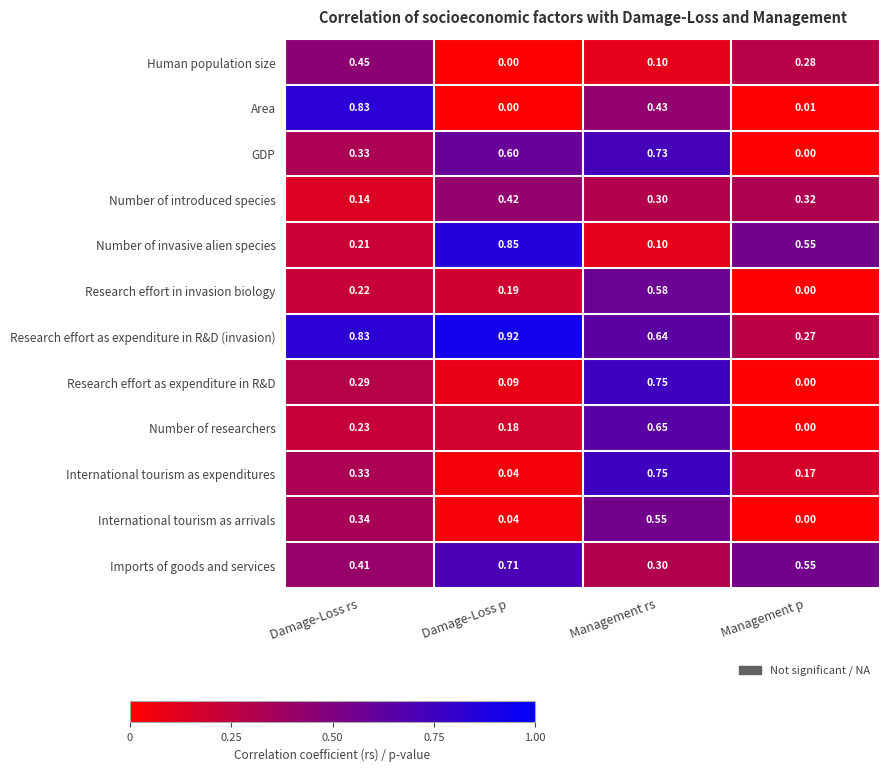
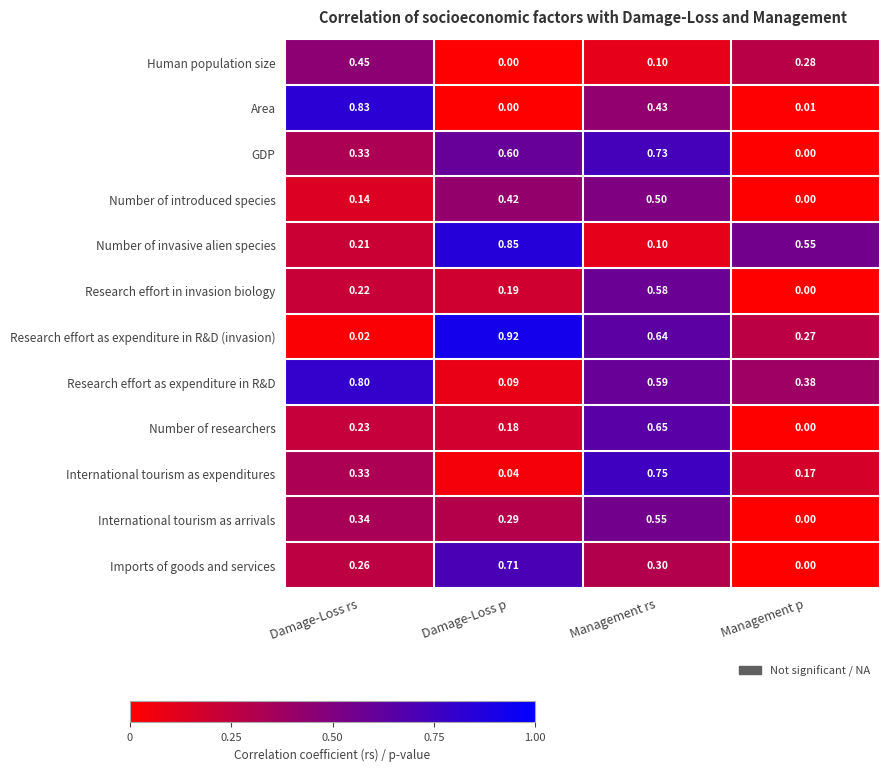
Number of introduced species, Management rs: 0.30 -> 0.50
Number of introduced species, Management p: 0.32 -> 0.00
Research effort as expenditure in R&D (invasion), Damage-Loss rs: 0.83 -> 0.02
Research effort as expenditure in R&D, Damage-Loss rs: 0.29 -> 0.80
Research effort as expenditure in R&D, Management rs: 0.75 -> 0.59
Research effort as expenditure in R&D, Management p: 0.00 -> 0.38
International tourism as arrivals, Damage-Loss p: 0.04 -> 0.29
Imports of goods and services, Damage-Loss rs: 0.41 -> 0.26
Imports of goods and services, Management p: 0.55 -> 0.00
